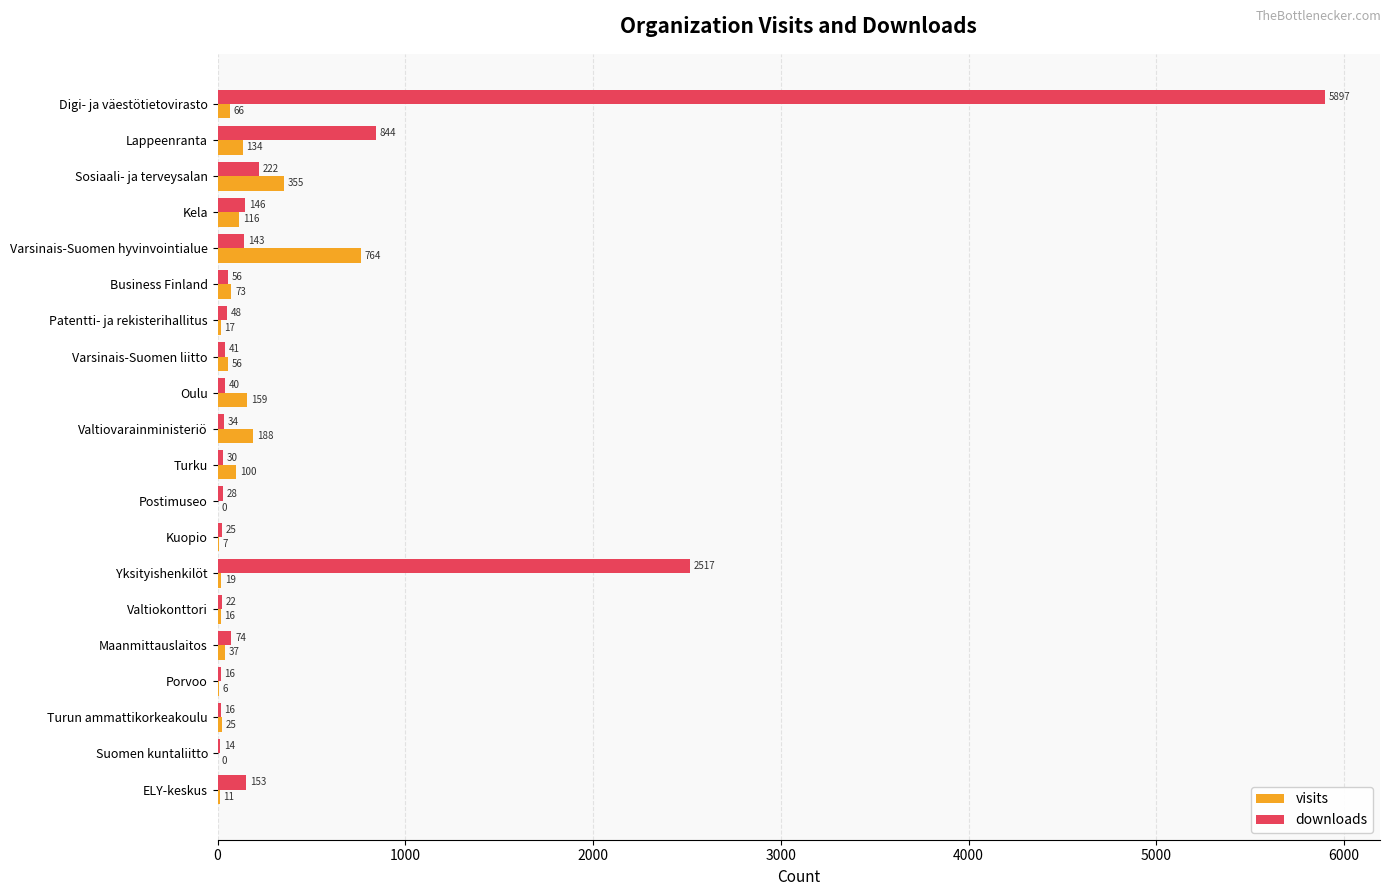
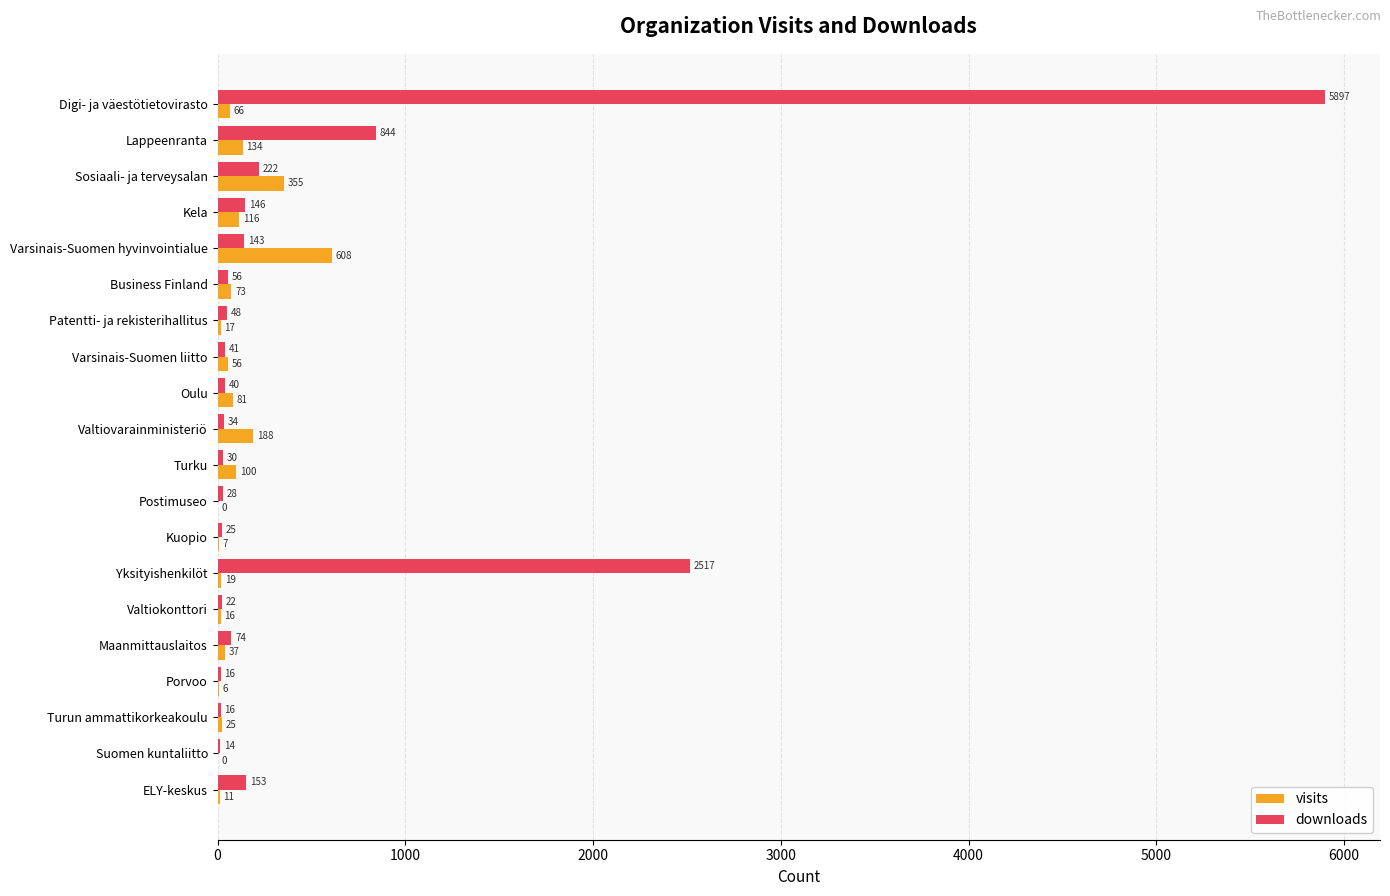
visits, Varsinais-Suomen hyvinvointialue: 764 -> 608
visits, Oulu: 159 -> 81
